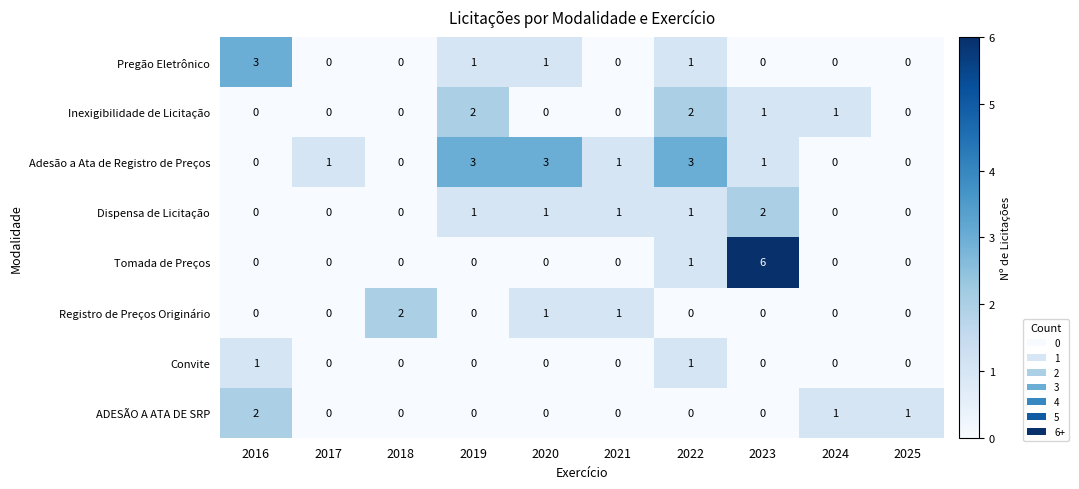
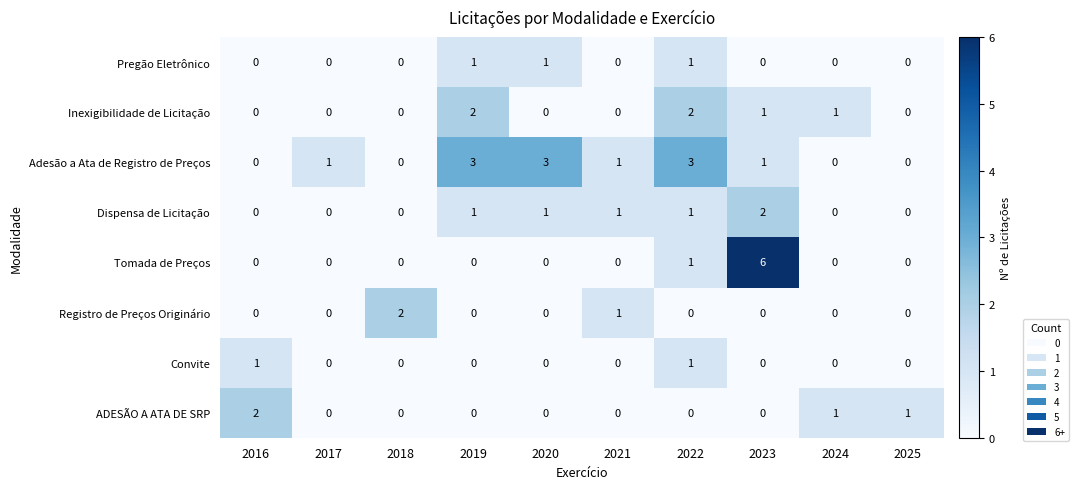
Pregão Eletrônico, 2016: 3 -> 0
Registro de Preços Originário, 2020: 1 -> 0
